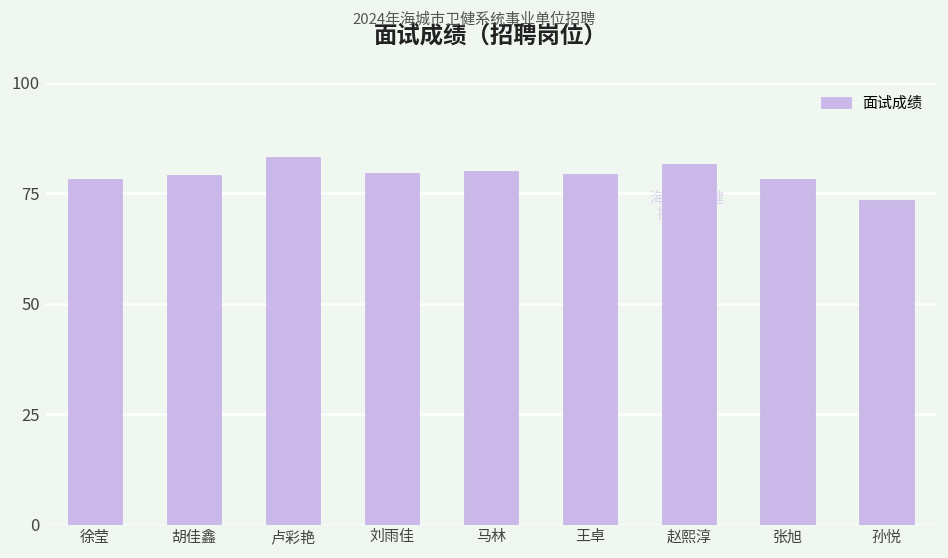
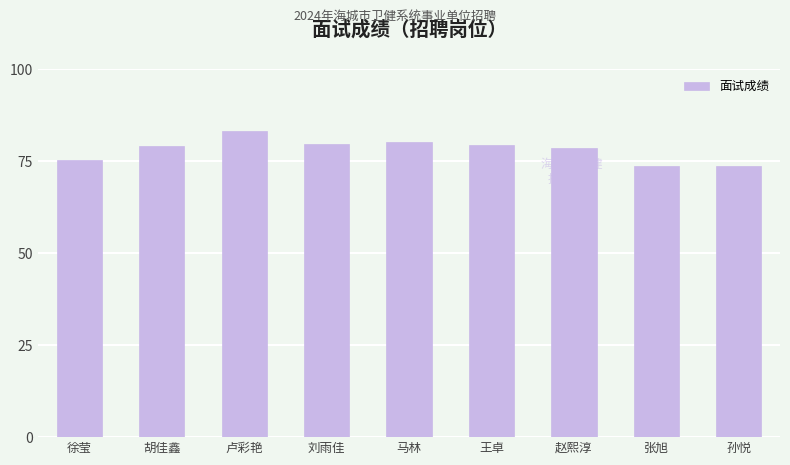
徐莹: 78 -> 75
赵熙淳: 82 -> 79
张旭: 78 -> 74
